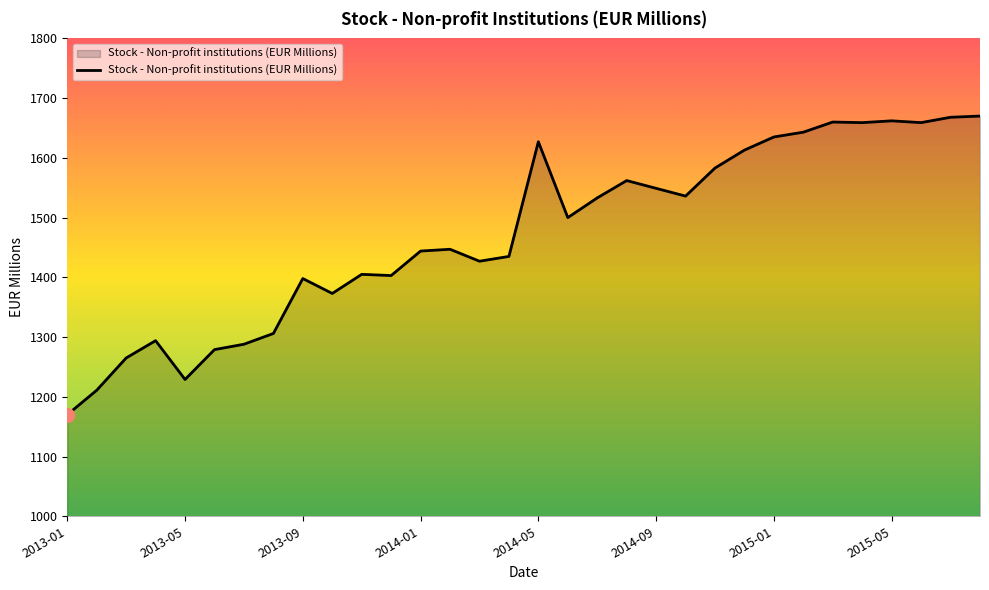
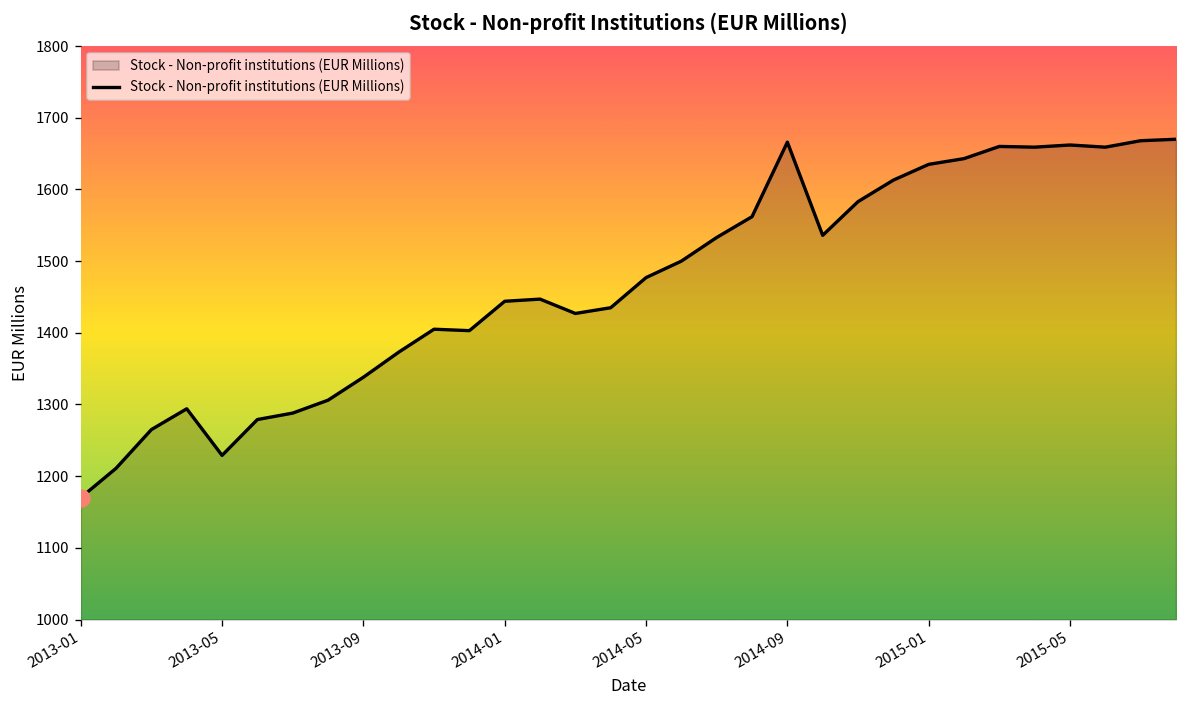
Stock - Non-profit institutions (EUR Millions), 2013-09: 1400 -> 1340
Stock - Non-profit institutions (EUR Millions), 2014-05: 1630 -> 1480
Stock - Non-profit institutions (EUR Millions), 2014-09: 1550 -> 1670
